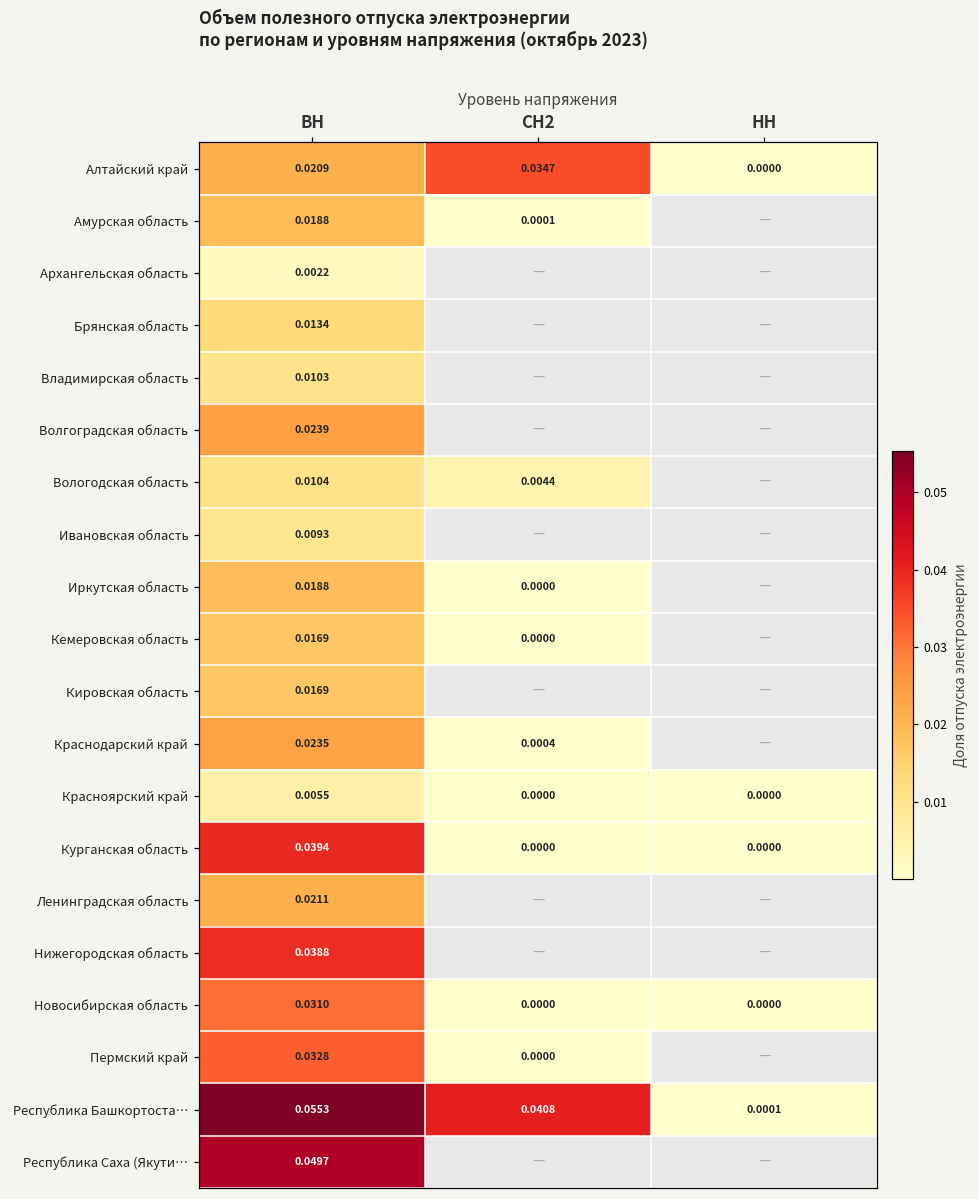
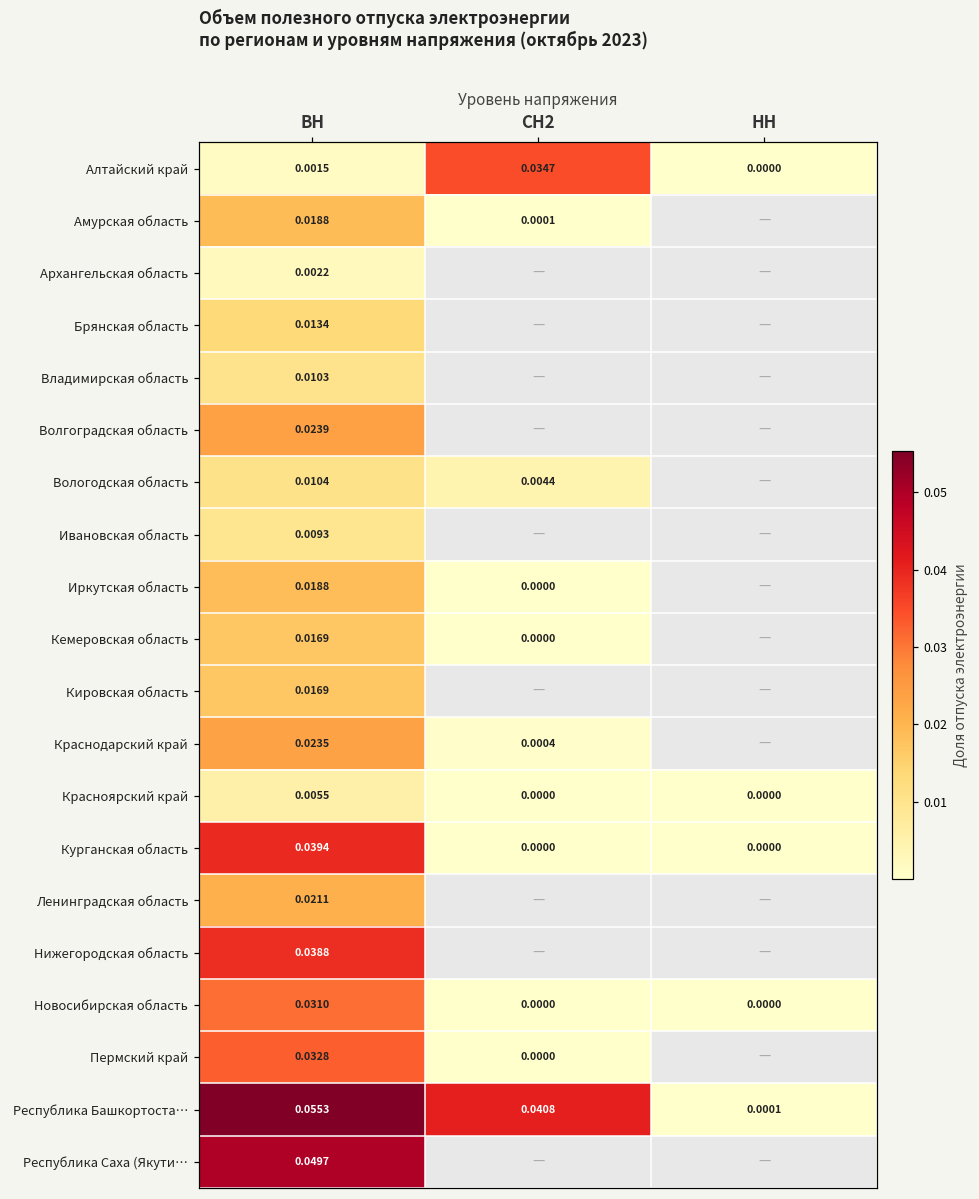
Алтайский край, ВН: 0.0209 -> 0.0015
